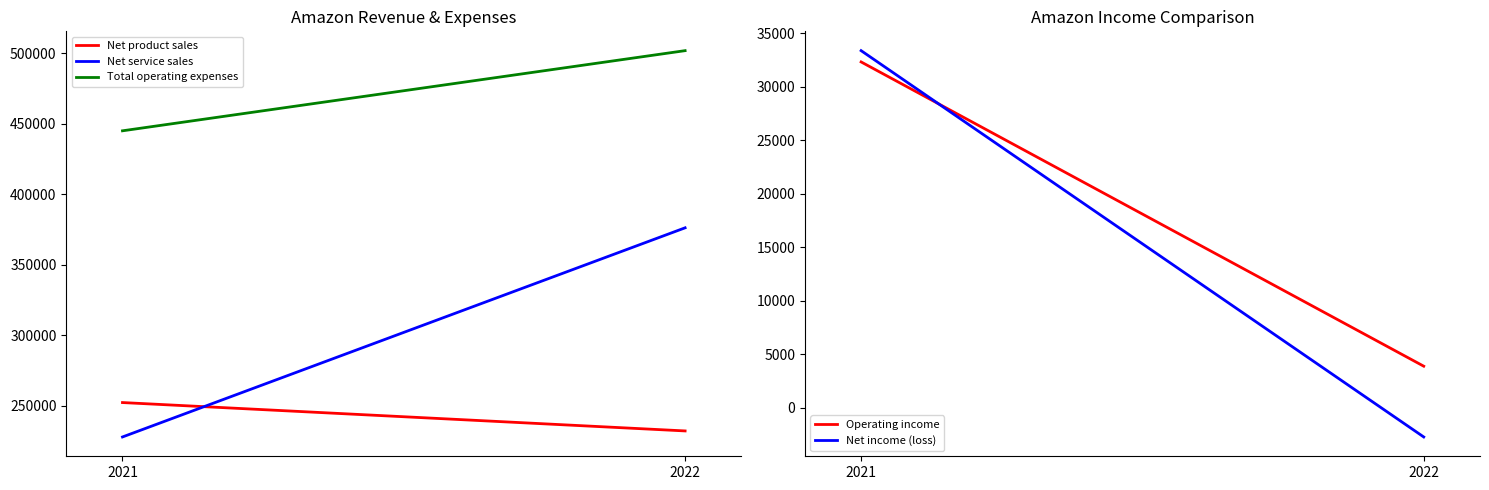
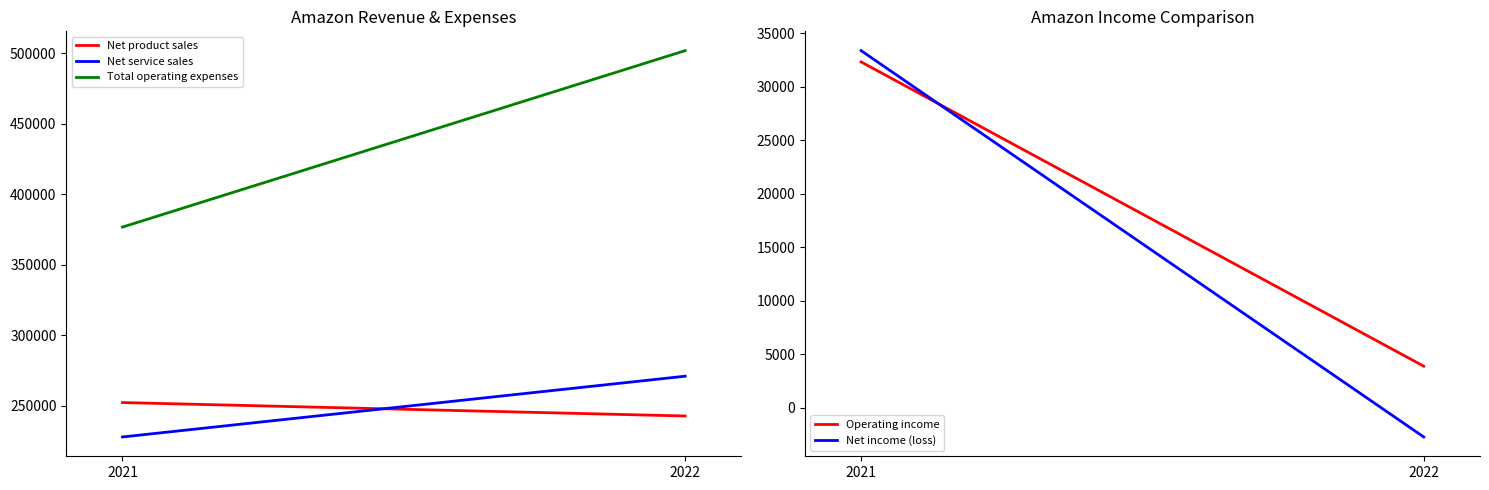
Amazon Revenue & Expenses, Total operating expenses, 2021: 445000 -> 377000
Amazon Revenue & Expenses, Net product sales, 2022: 232000 -> 243000
Amazon Revenue & Expenses, Net service sales, 2022: 376000 -> 271000
